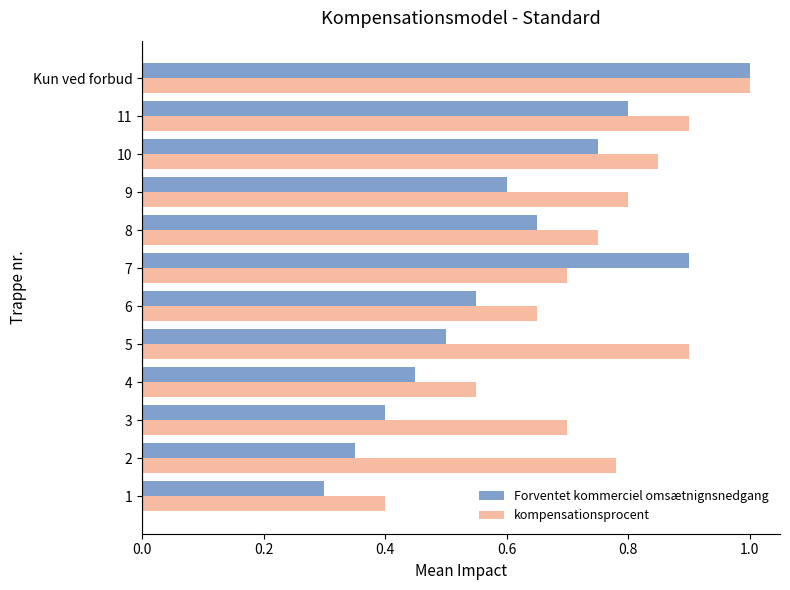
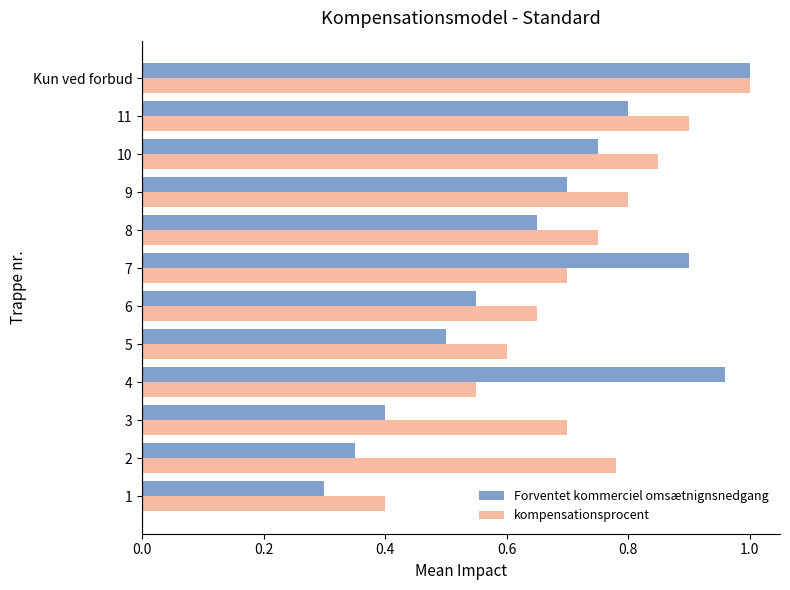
Forventet kommerciel omsætnignsnedgang, 9: 0.6 -> 0.7
kompensationsprocent, 5: 0.9 -> 0.6
Forventet kommerciel omsætnignsnedgang, 4: 0.45 -> 0.96
